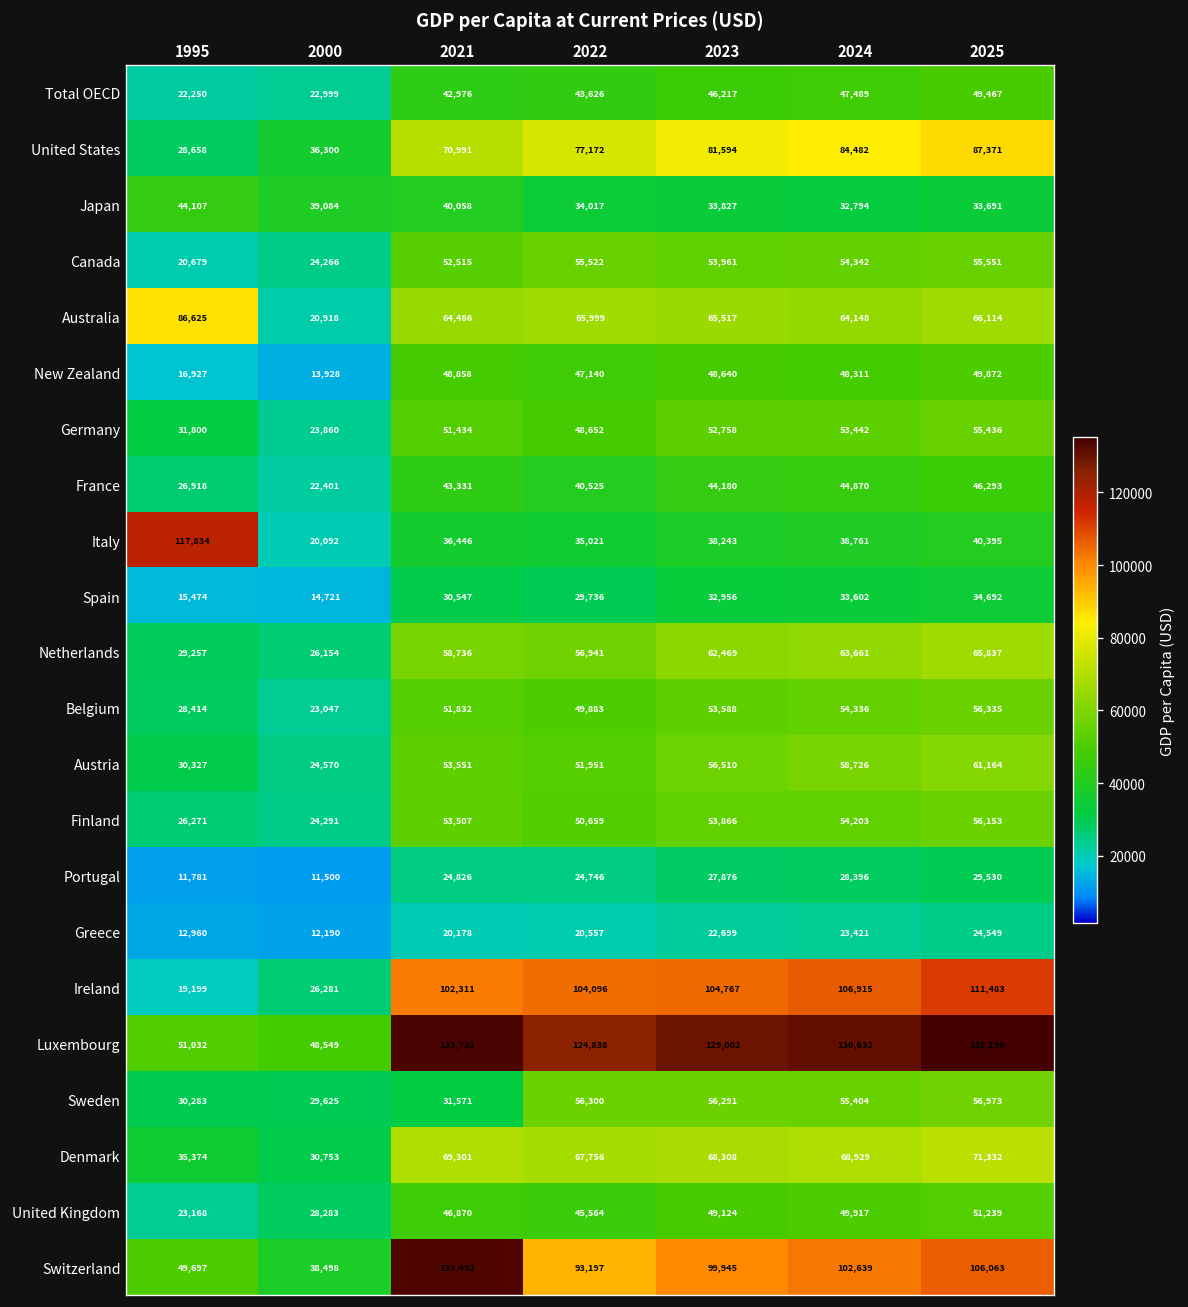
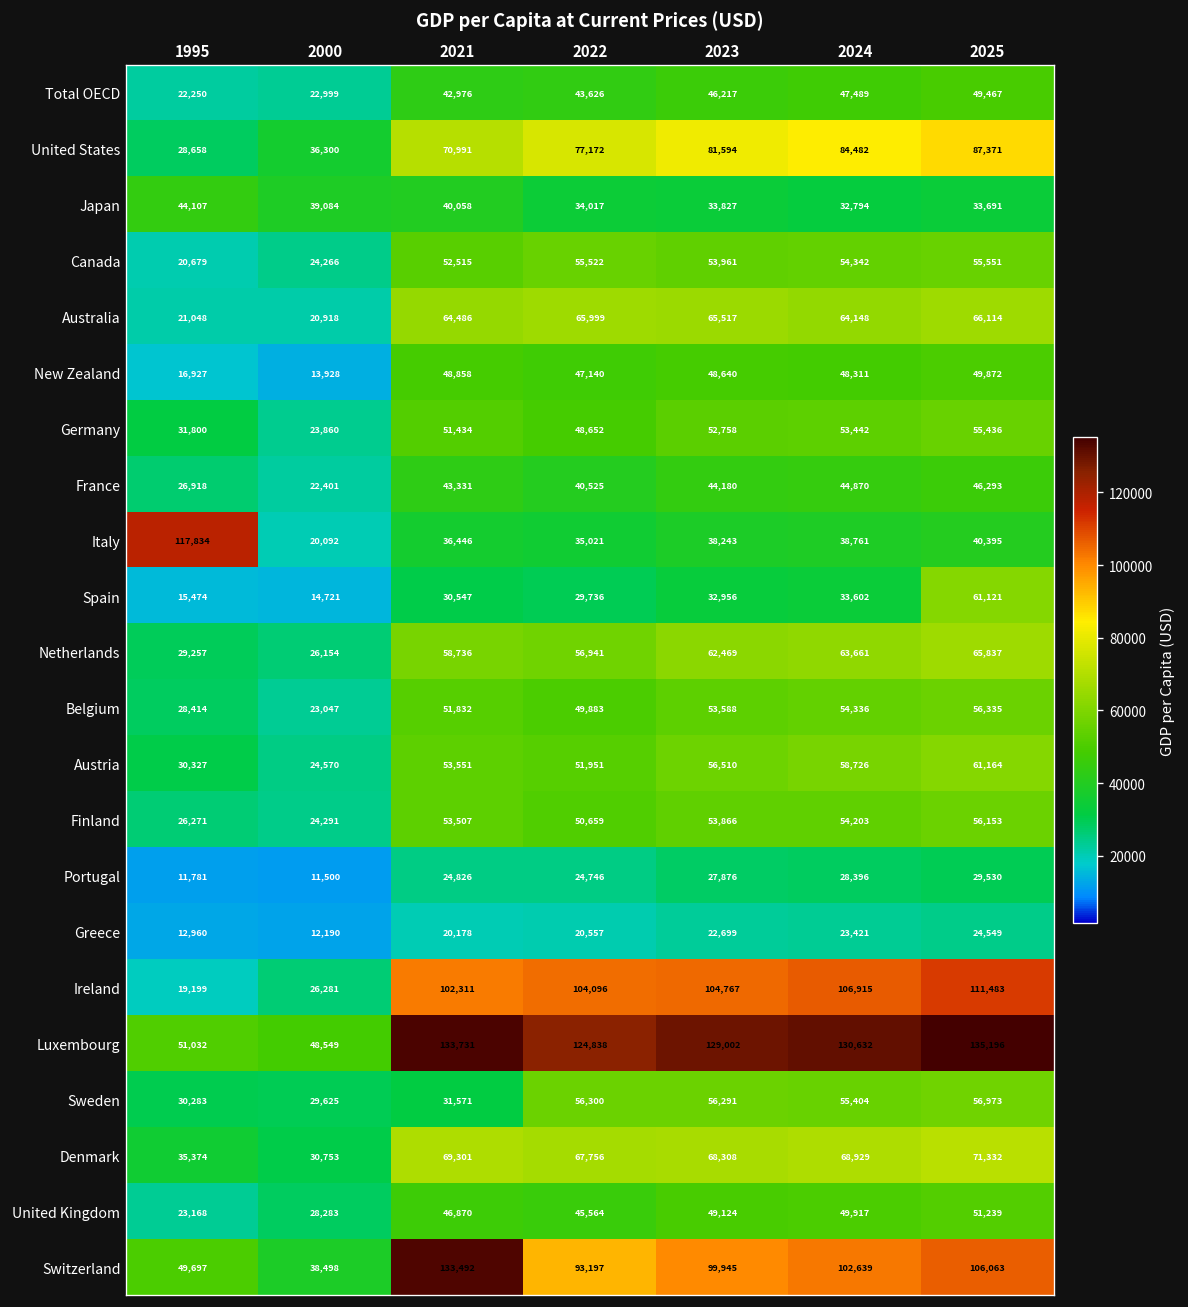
Australia, 1995: 86,625 -> 21,048
Spain, 2025: 34,692 -> 61,121
